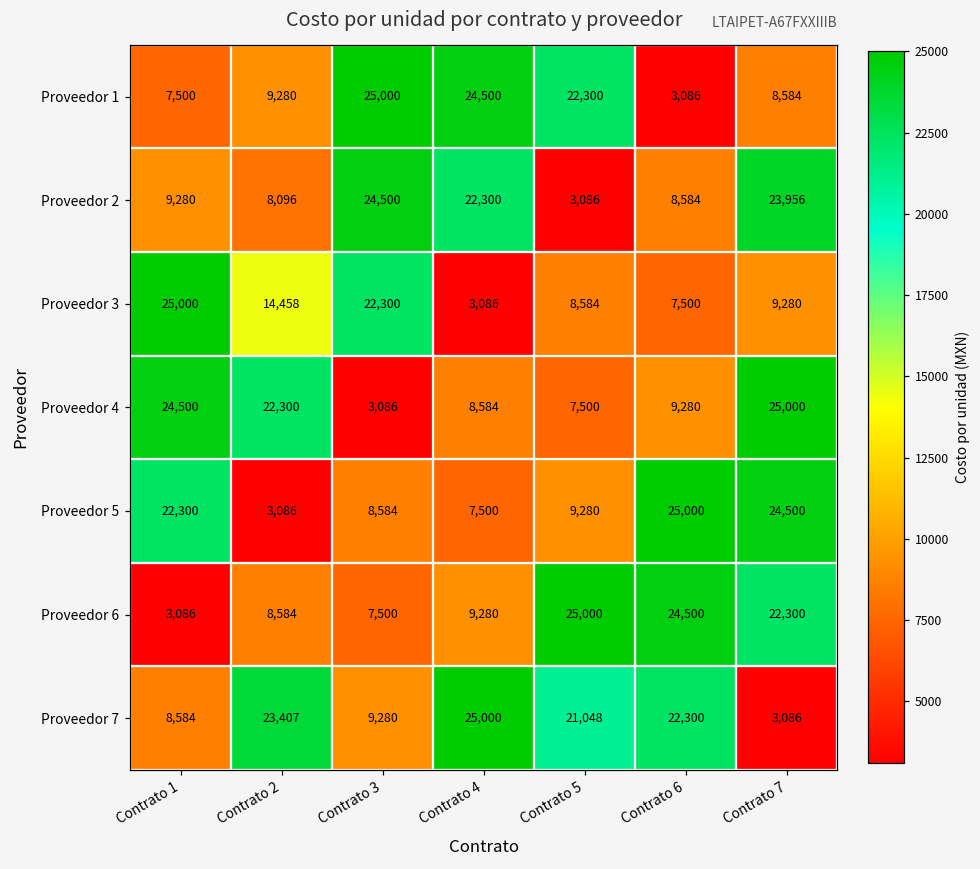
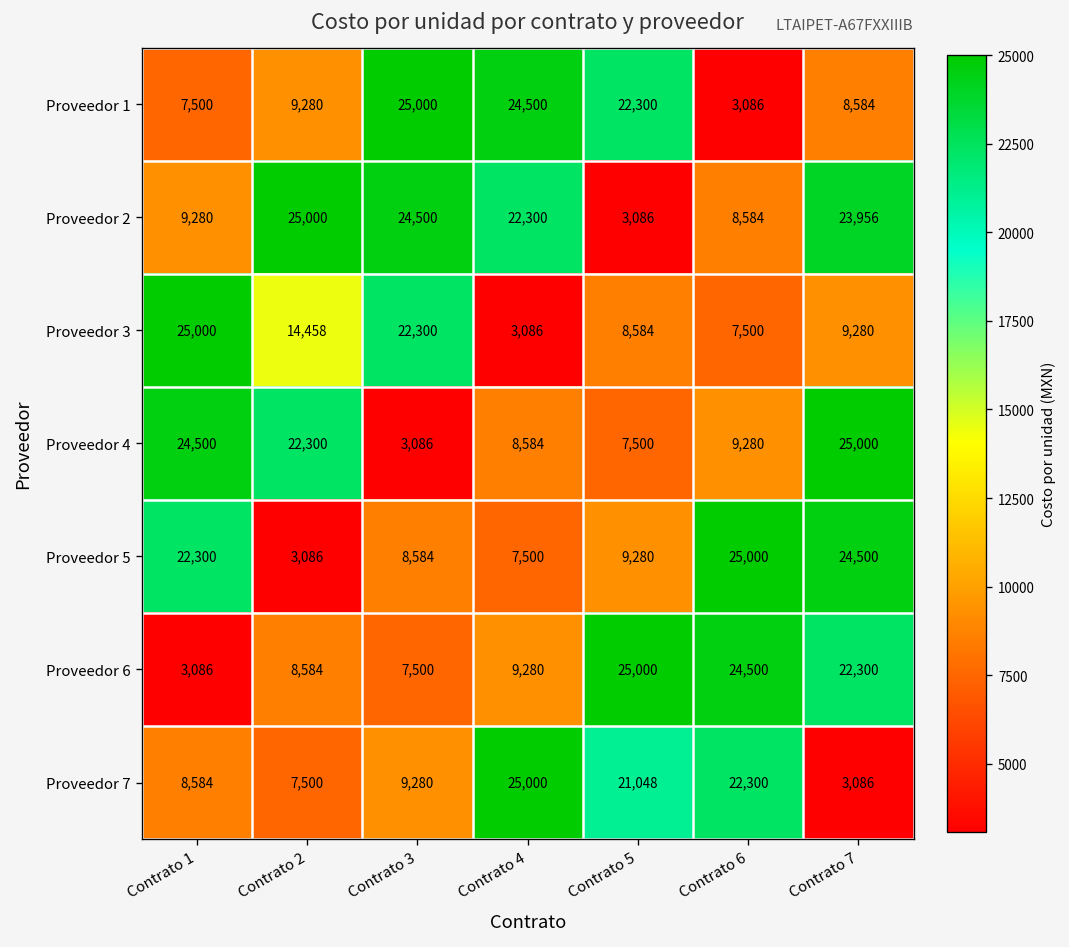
Proveedor 2, Contrato 2: 8,096 -> 25,000
Proveedor 7, Contrato 2: 23,407 -> 7,500
